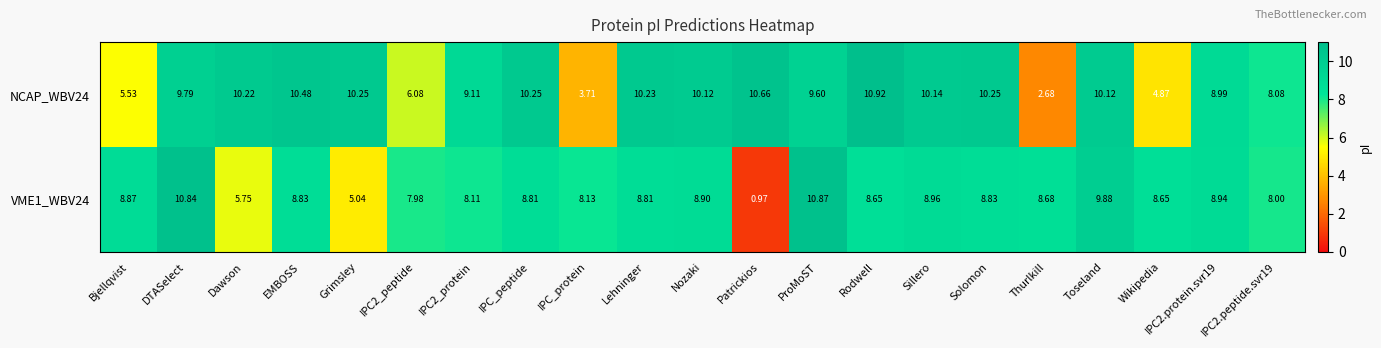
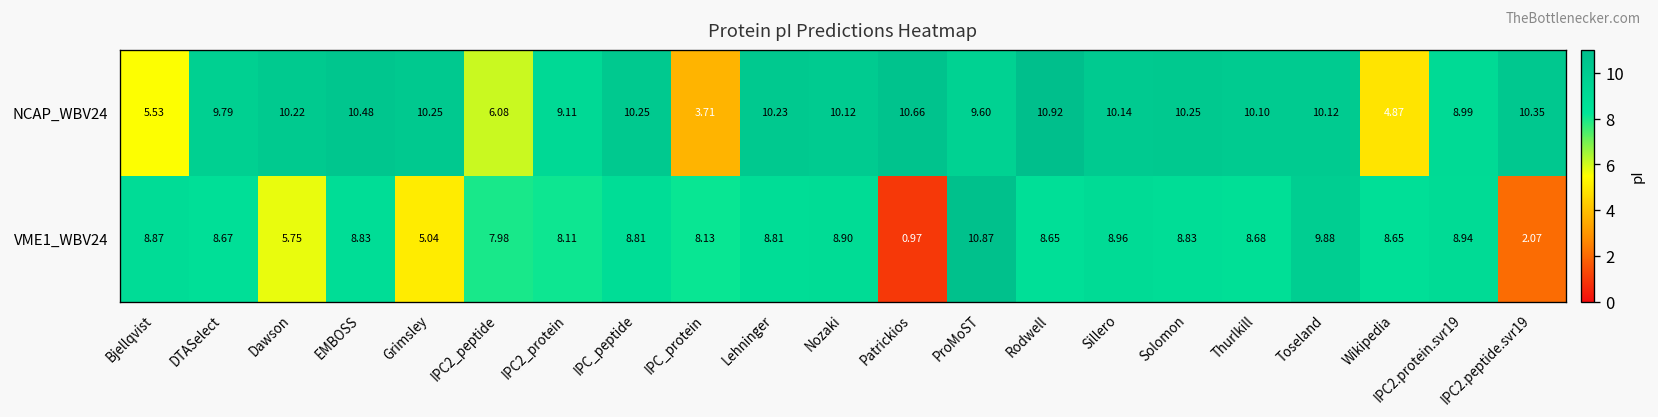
NCAP_WBV24, Thurlkill: 2.68 -> 10.10
NCAP_WBV24, IPC2.peptide.svr19: 8.08 -> 10.35
VME1_WBV24, DTASelect: 10.84 -> 8.67
VME1_WBV24, IPC2.peptide.svr19: 8.00 -> 2.07
